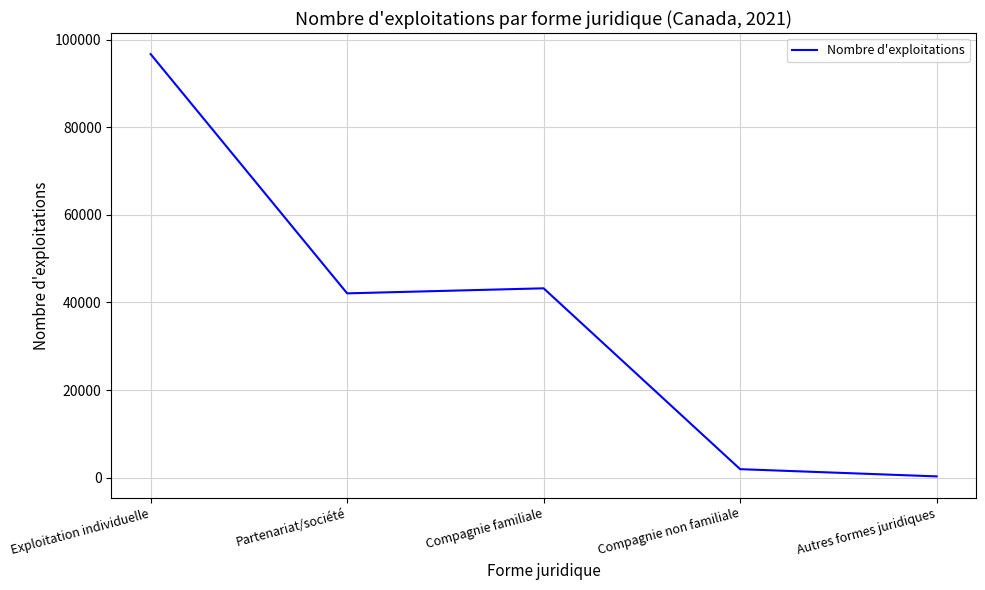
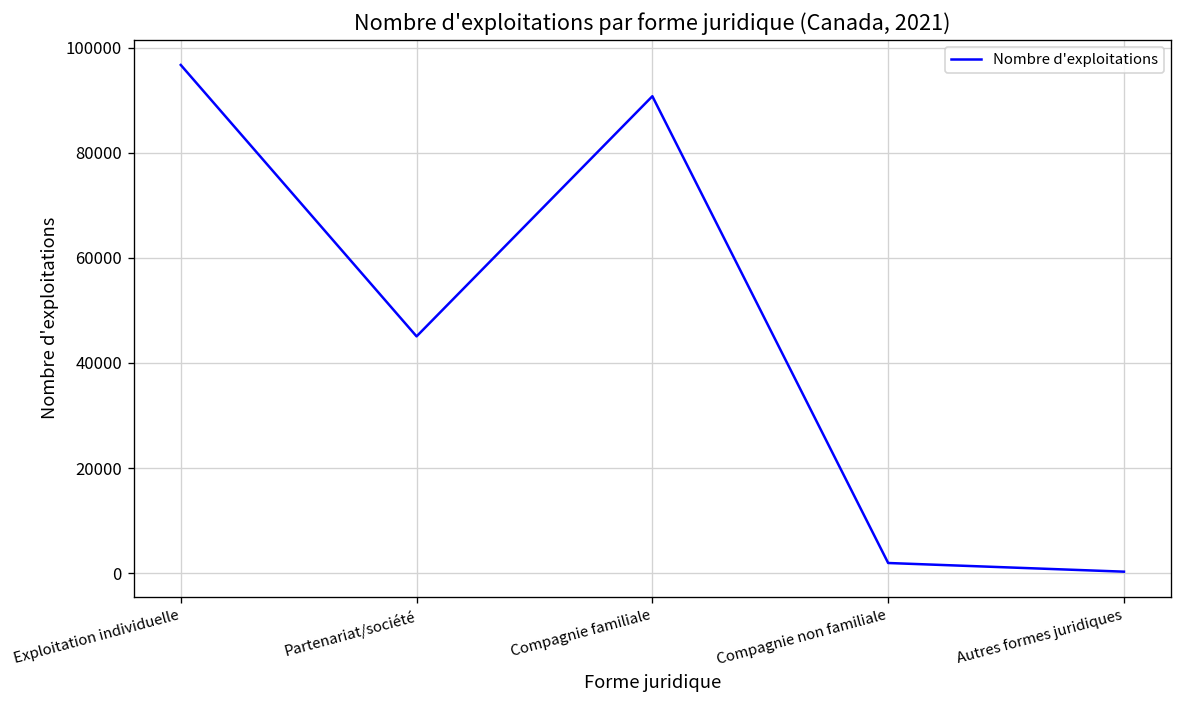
Partenariat/société: 42000 -> 45000
Compagnie familiale: 43000 -> 91000
